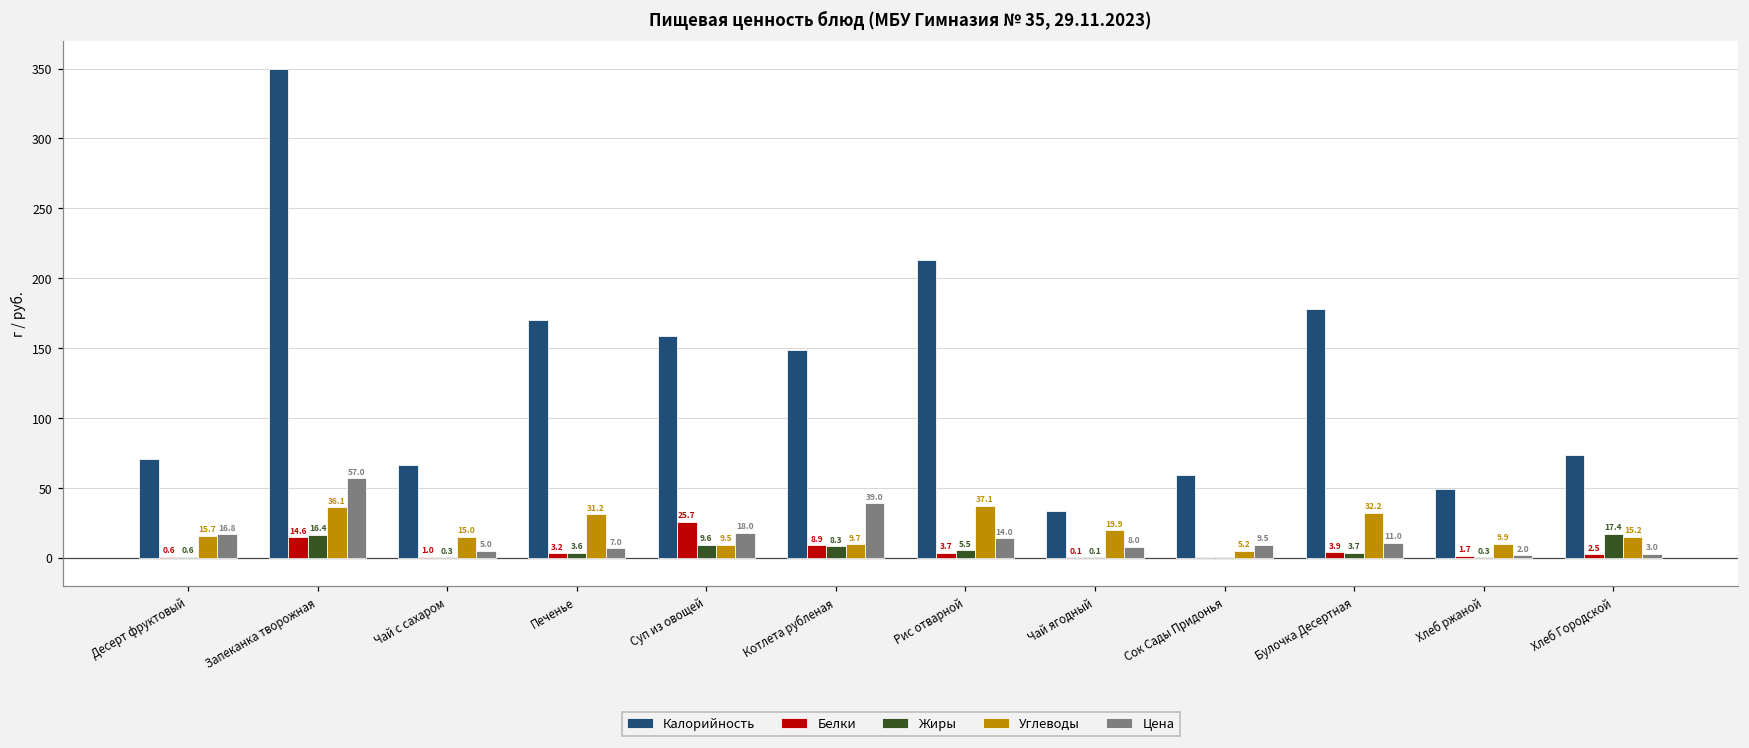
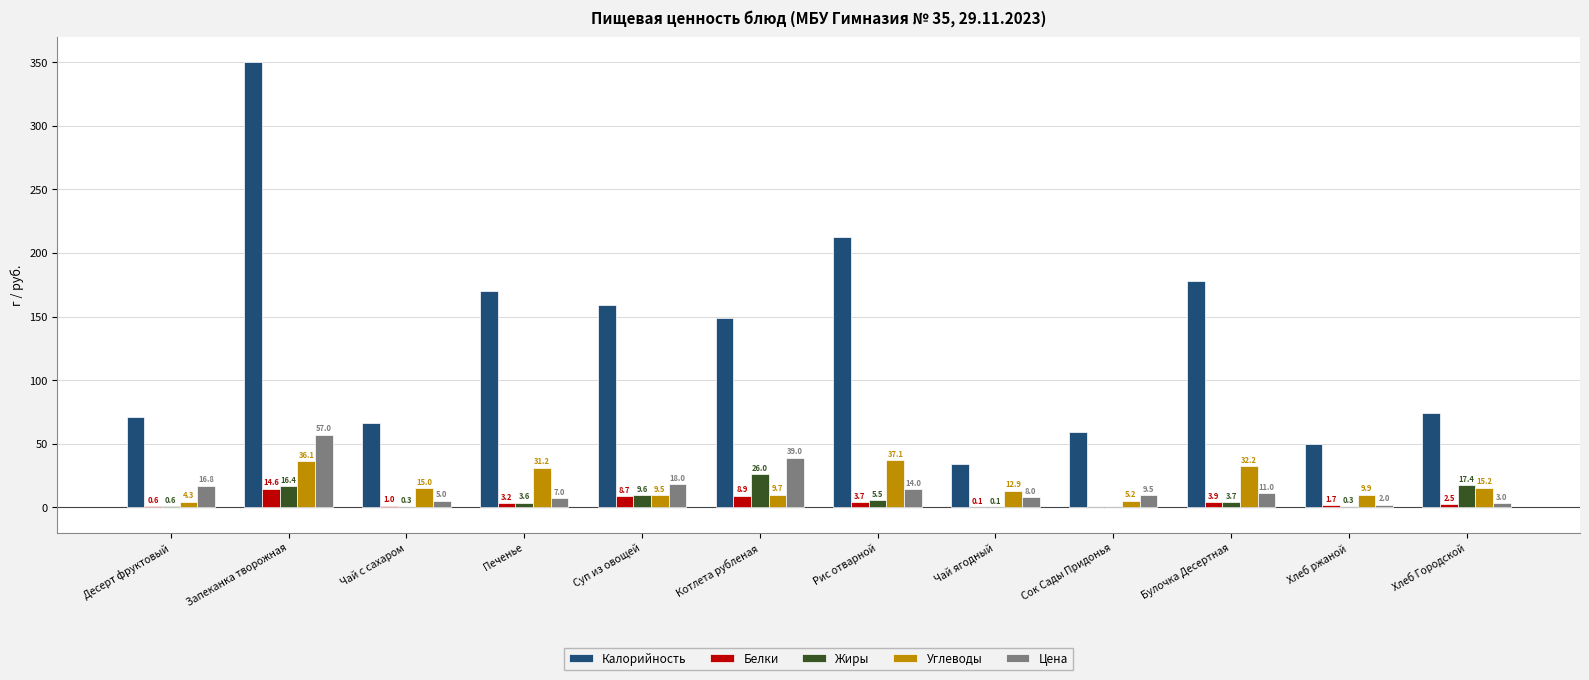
Углеводы, Десерт фруктовый: 15.7 -> 4.3
Белки, Суп из овощей: 25.7 -> 8.7
Жиры, Котлета рубленая: 8.3 -> 26.0
Углеводы, Чай ягодный: 19.9 -> 12.9
